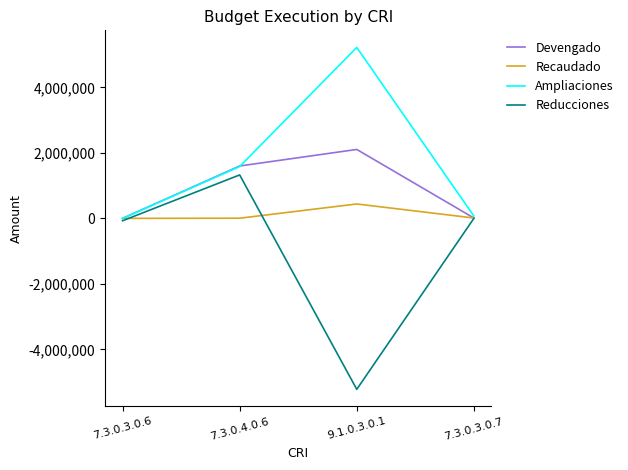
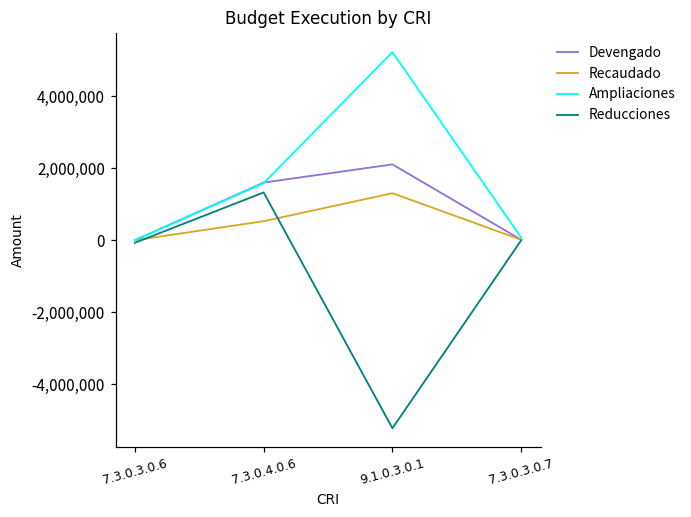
Recaudado, 7.3.0.4.0.6: 0 -> 500,000
Recaudado, 9.1.0.3.0.1: 400,000 -> 1,300,000
